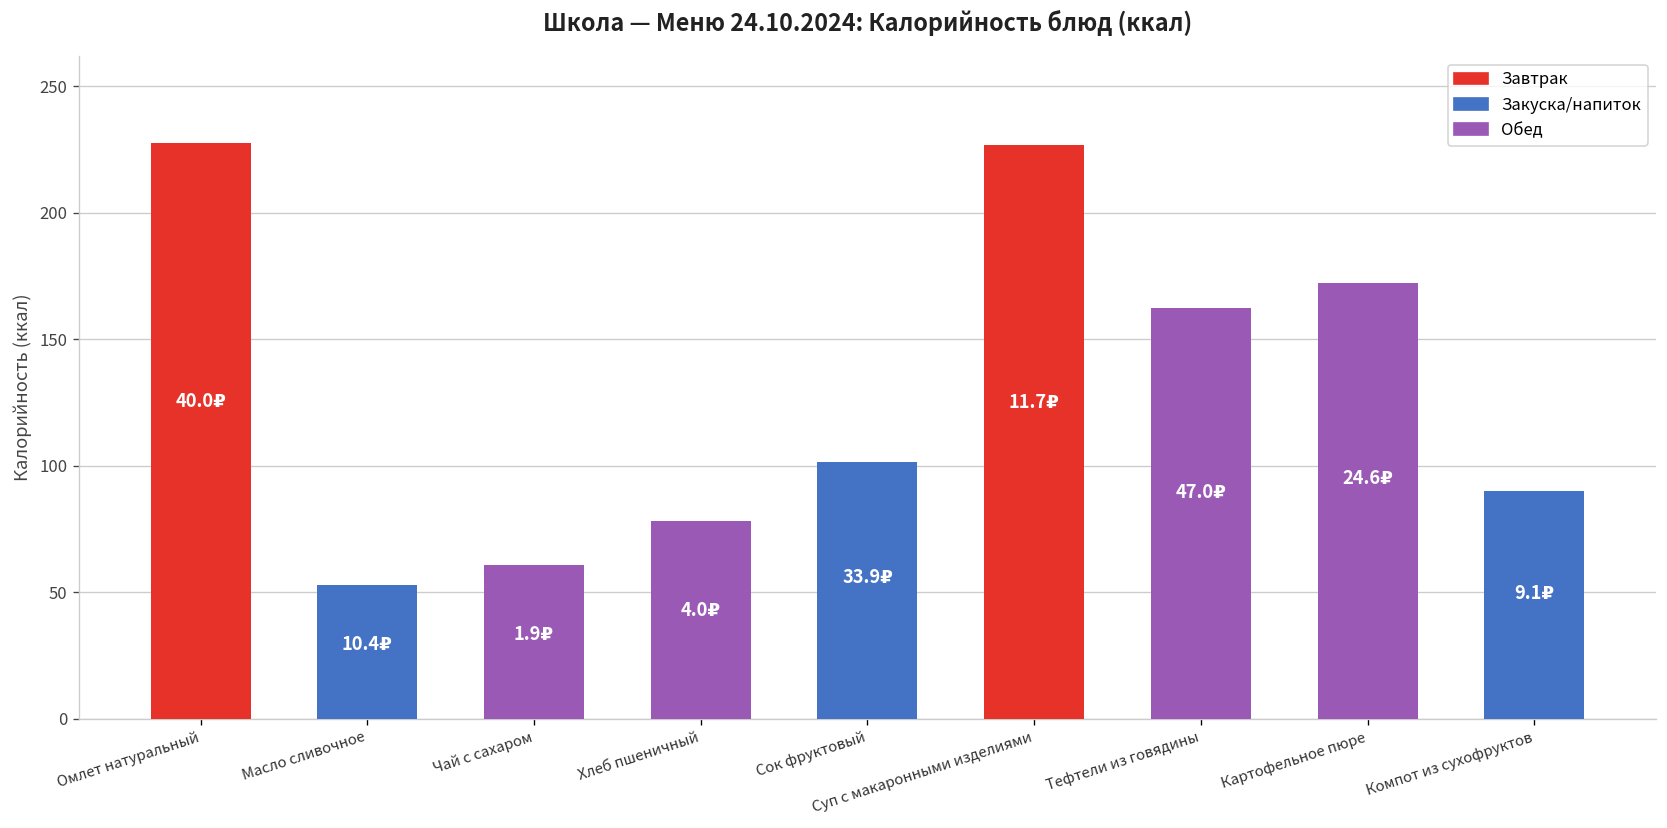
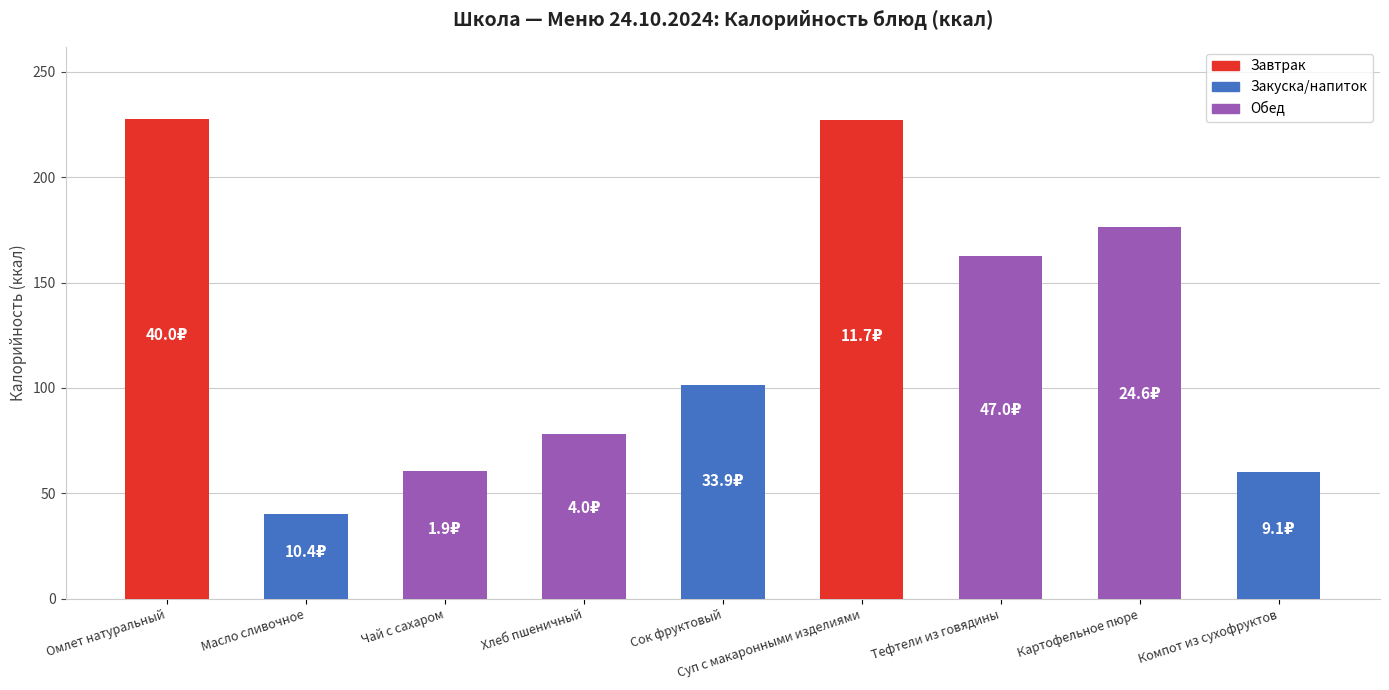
Масло сливочное: 53 -> 40
Картофельное пюре: 172 -> 176
Компот из сухофруктов: 90 -> 60
